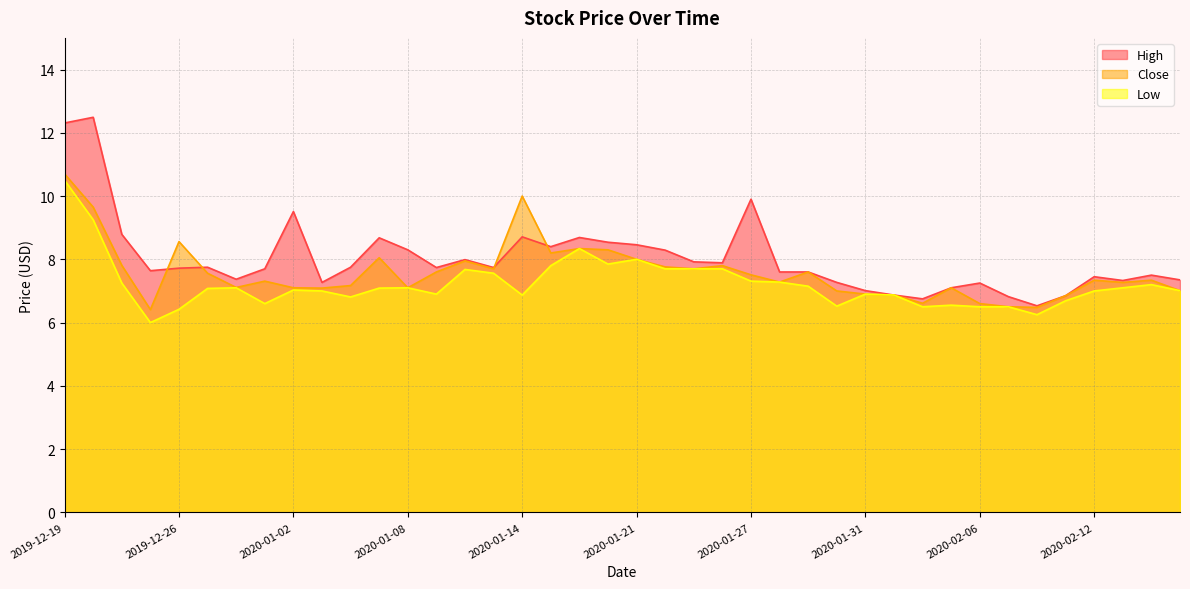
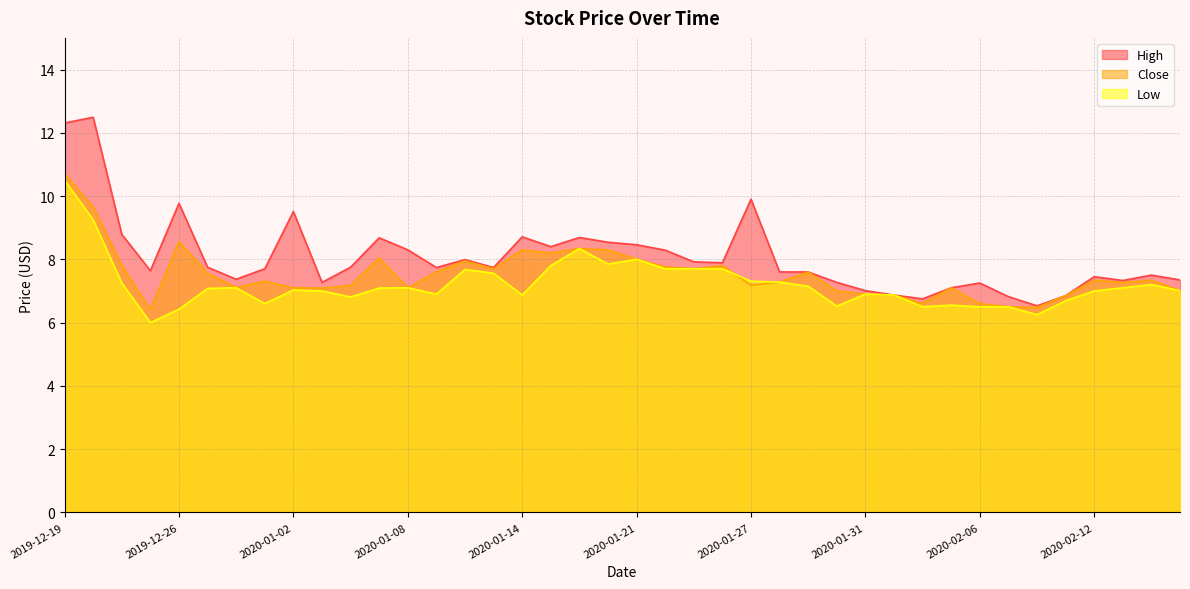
High, 2019-12-26: 7.7 -> 9.8
Close, 2020-01-14: 10.0 -> 8.3
Close, 2020-01-27: 7.5 -> 7.2
